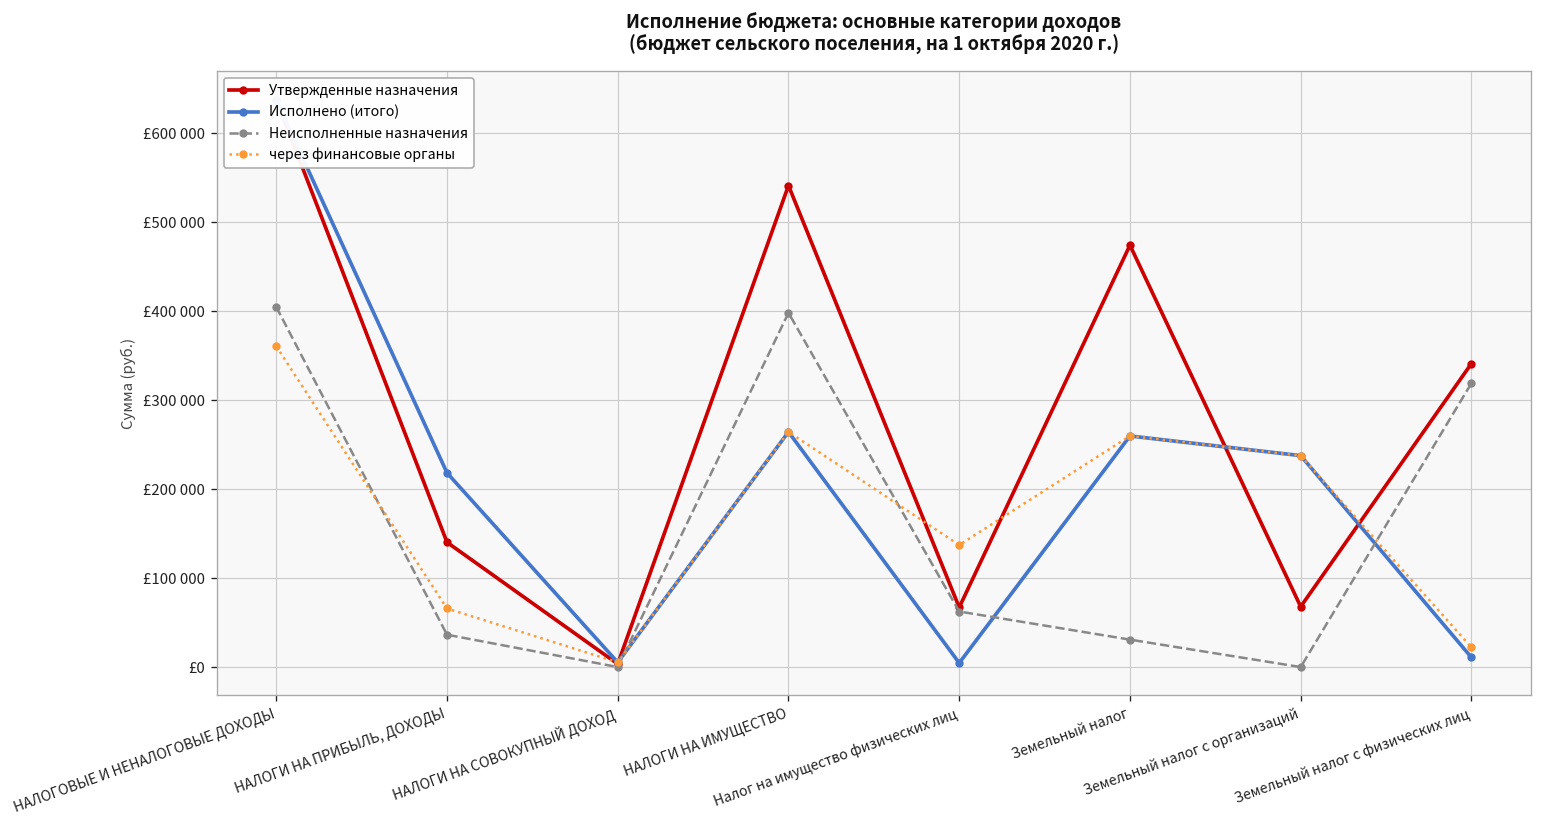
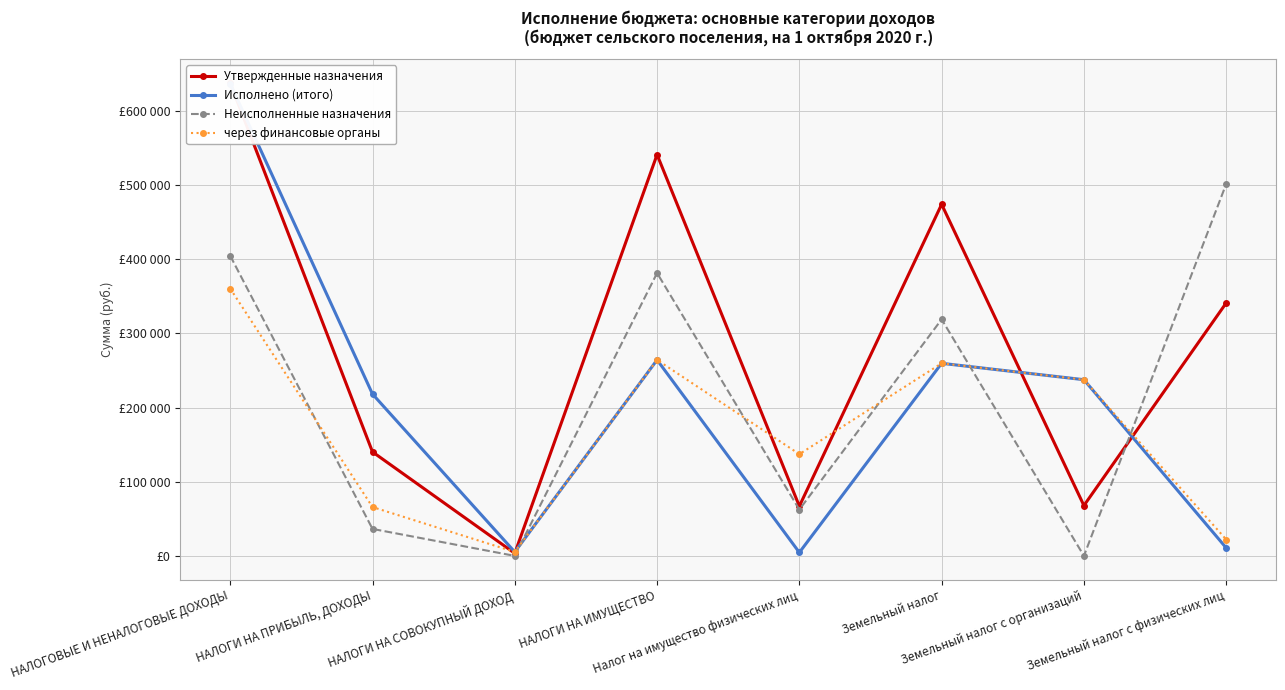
Неисполненные назначения, НАЛОГИ НА ИМУЩЕСТВО: £400000 -> £380000
Неисполненные назначения, Земельный налог: £30000 -> £320000
Неисполненные назначения, Земельный налог с физических лиц: £320000 -> £500000
